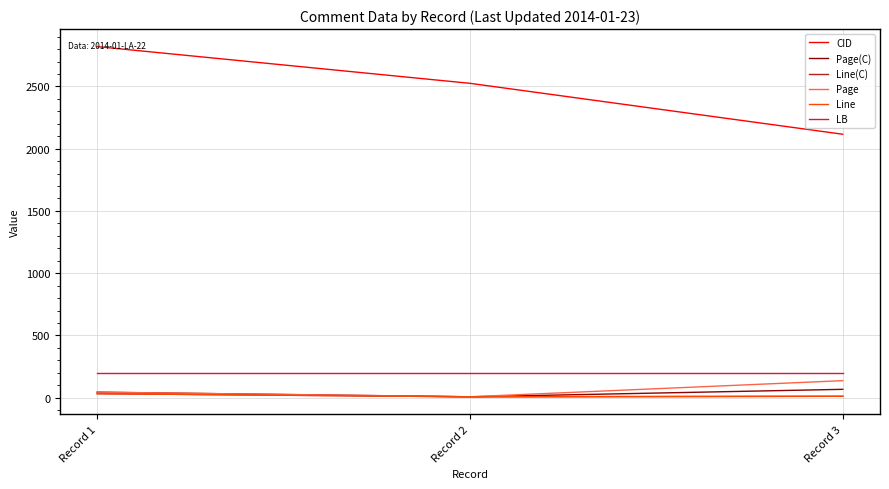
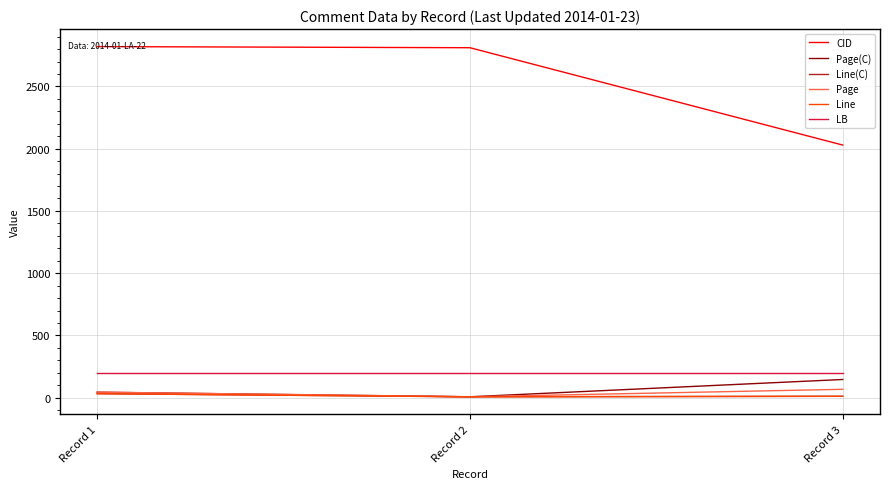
CID, Record 2: 2530 -> 2810
CID, Record 3: 2120 -> 2030
Page(C), Record 3: 70 -> 150
Page, Record 3: 140 -> 70
